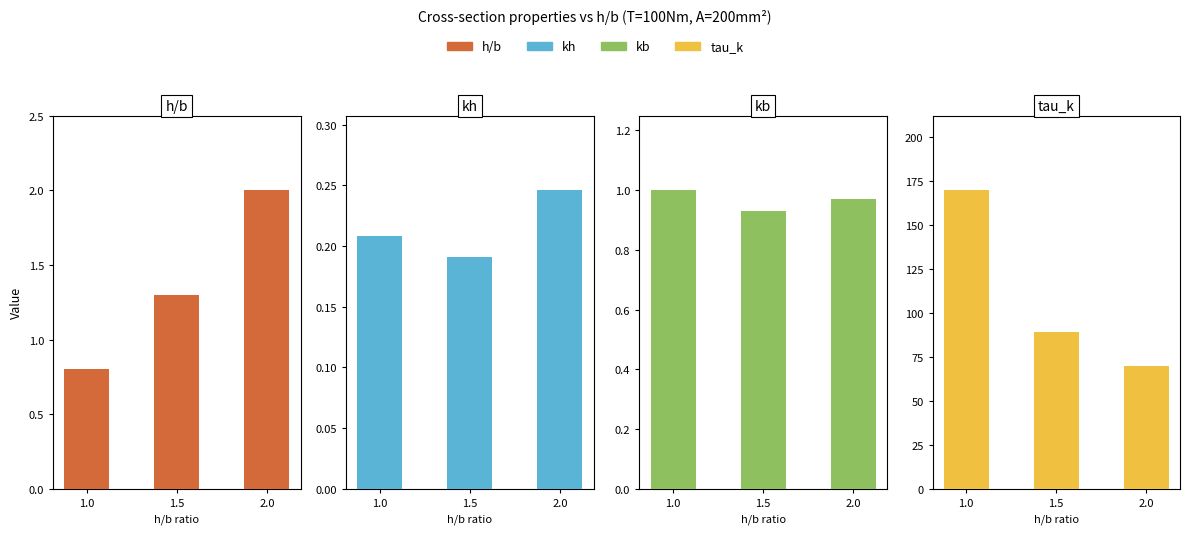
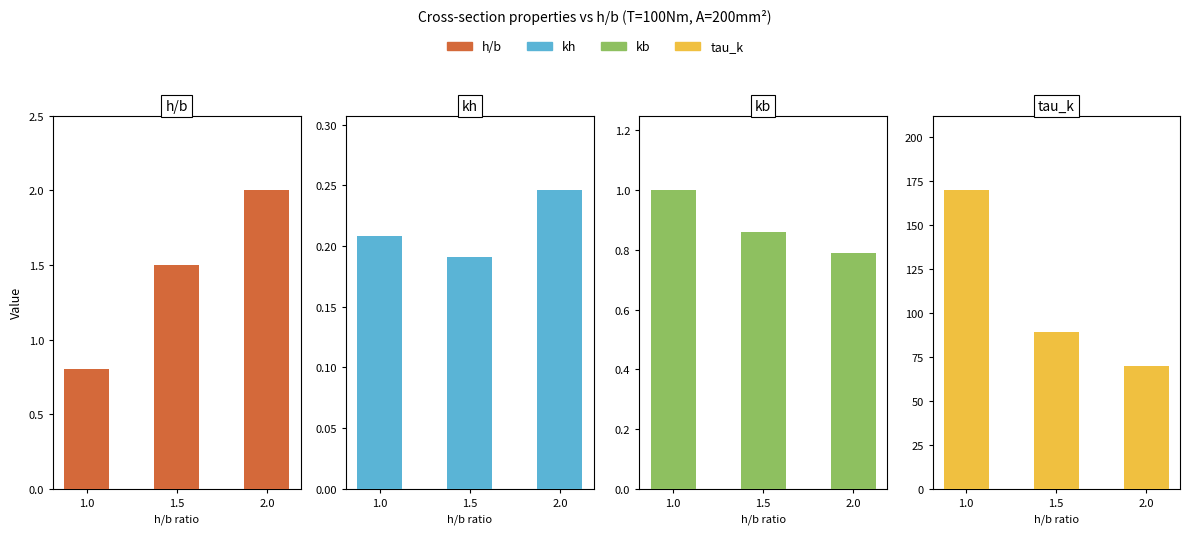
h/b, 1.5: 1.3 -> 1.5
kb, 1.5: 0.93 -> 0.86
kb, 2.0: 0.97 -> 0.79
